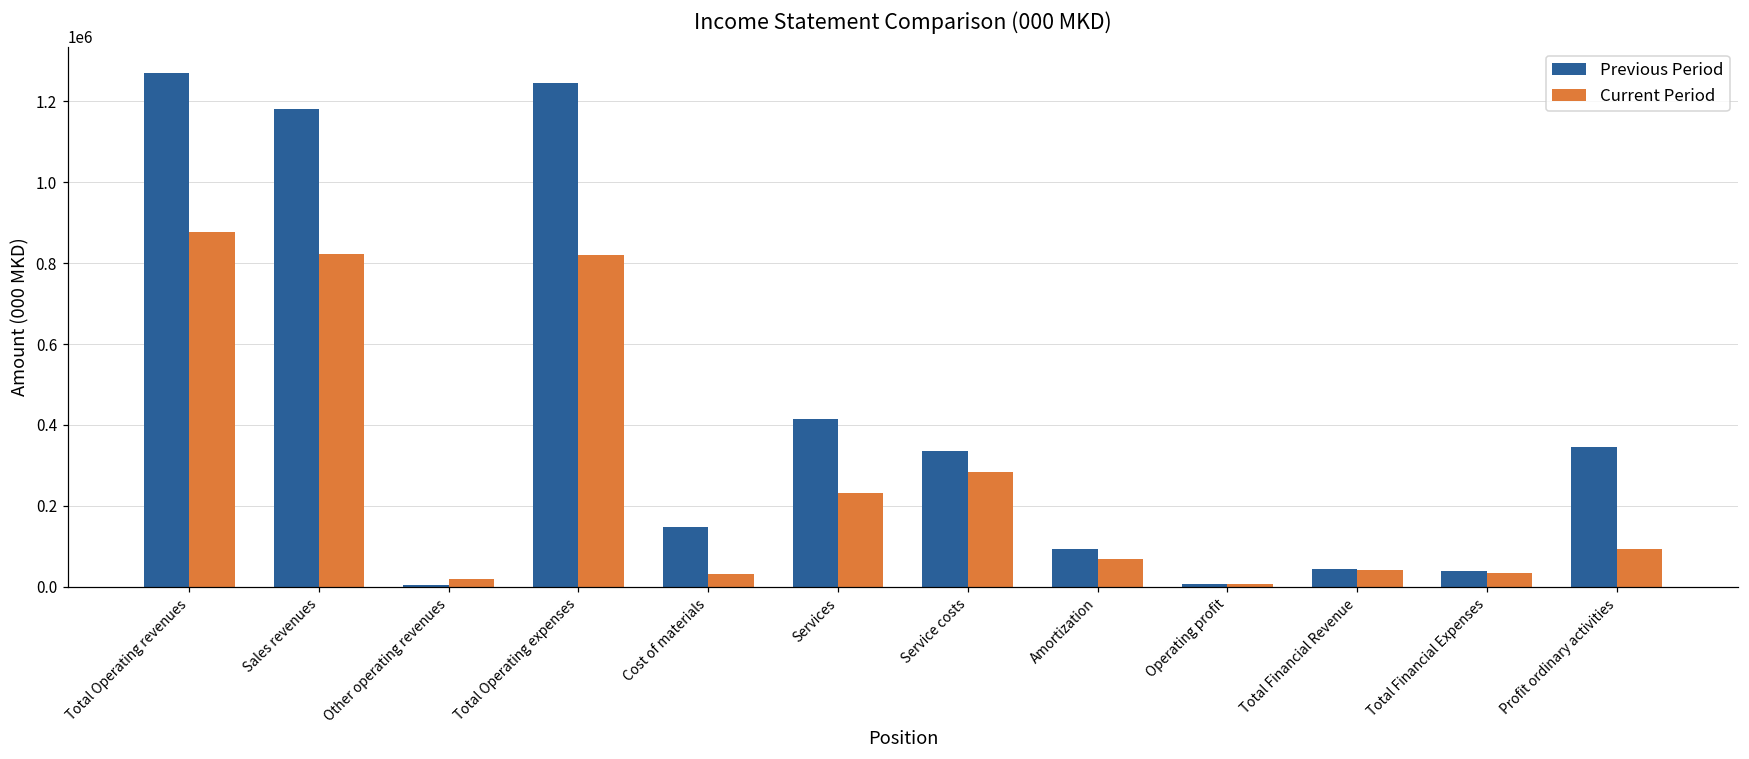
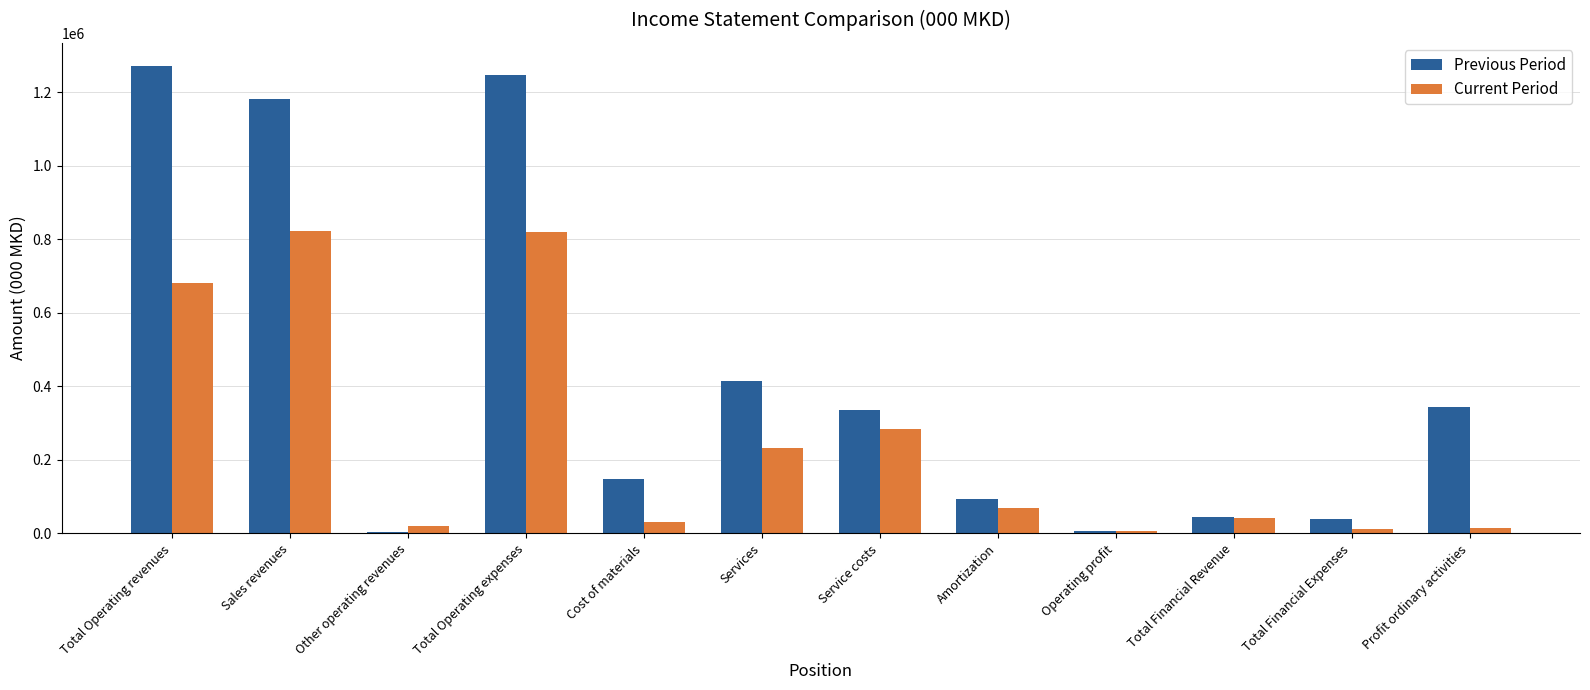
Current Period, Total Operating revenues: 880000 -> 680000
Current Period, Total Financial Expenses: 30000 -> 10000
Current Period, Profit ordinary activities: 90000 -> 10000
